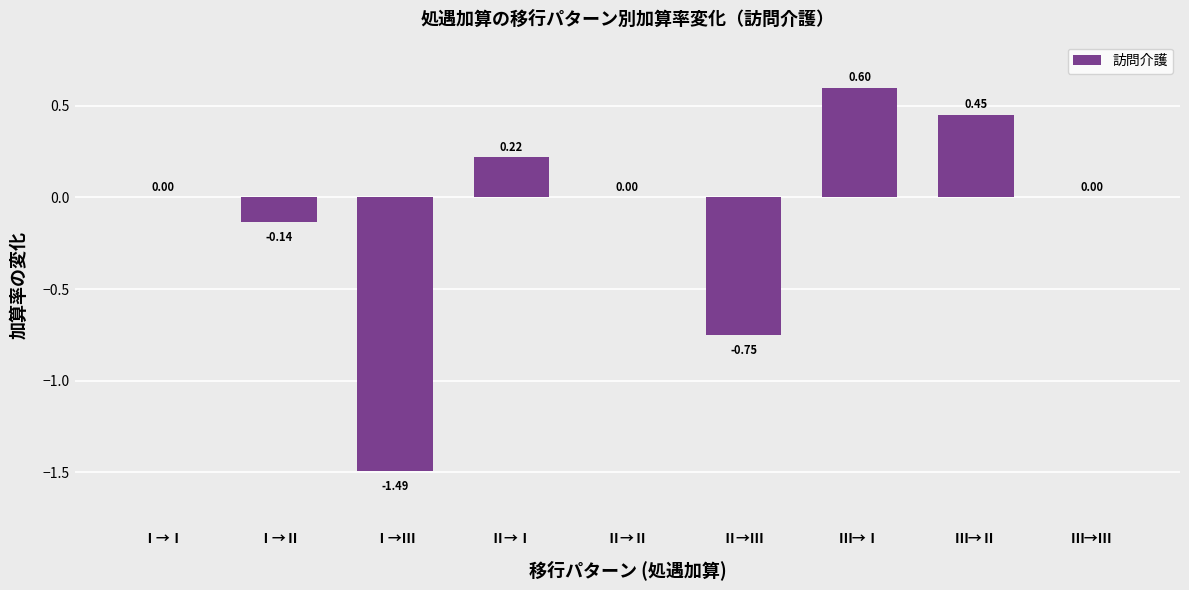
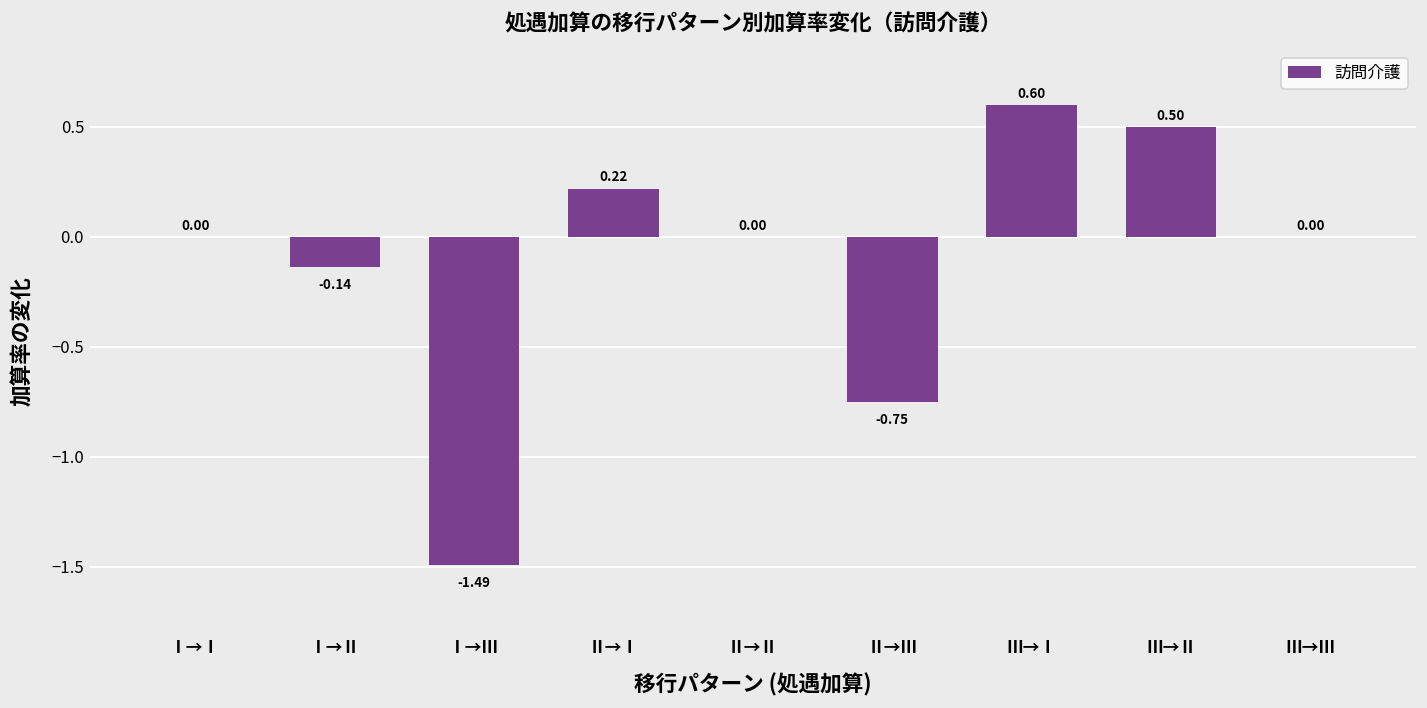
Ⅲ→Ⅱ: 0.45 -> 0.50
